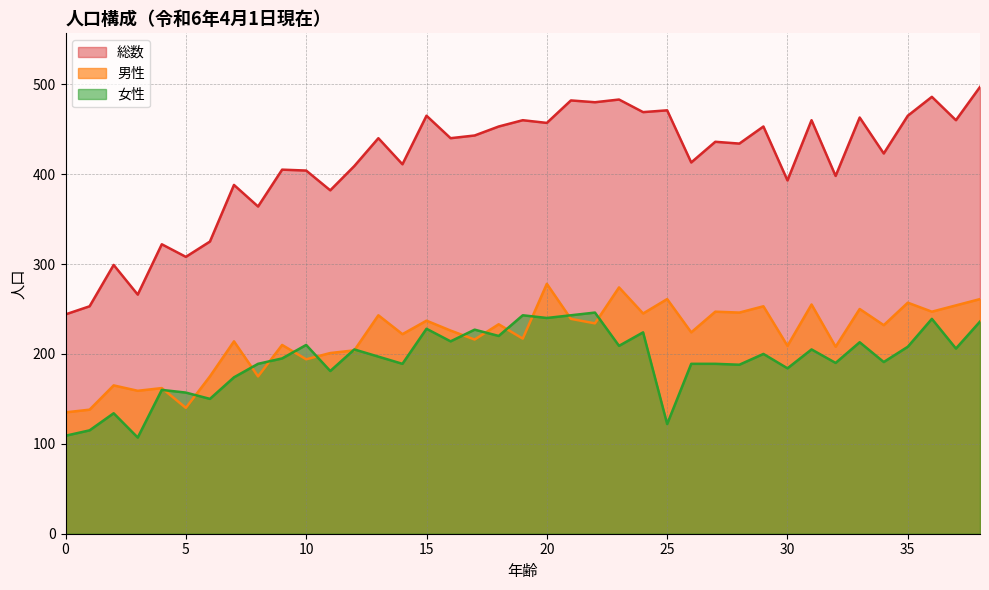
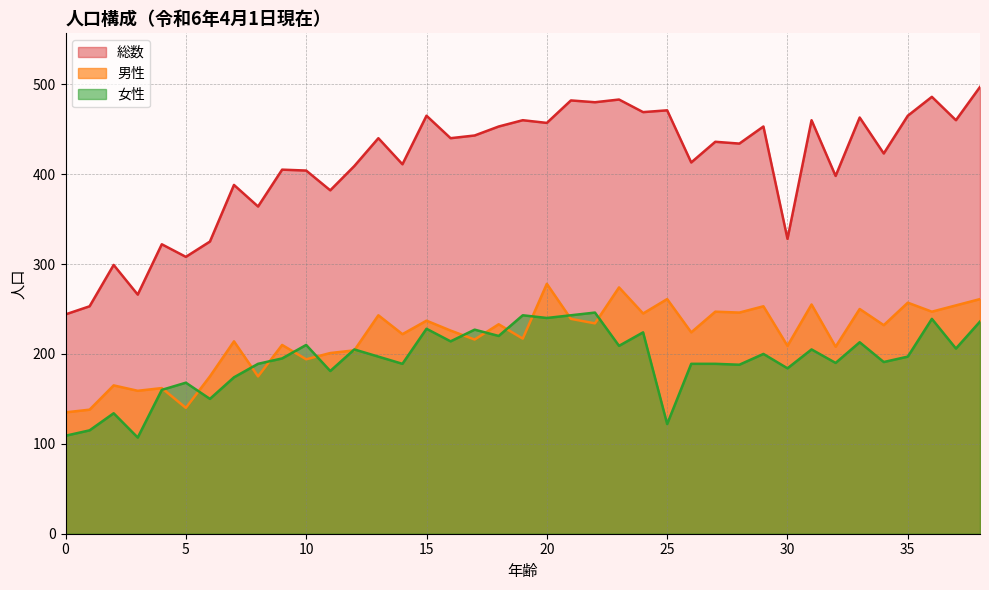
女性, 5: 160 -> 170
総数, 30: 390 -> 330
女性, 35: 210 -> 200
